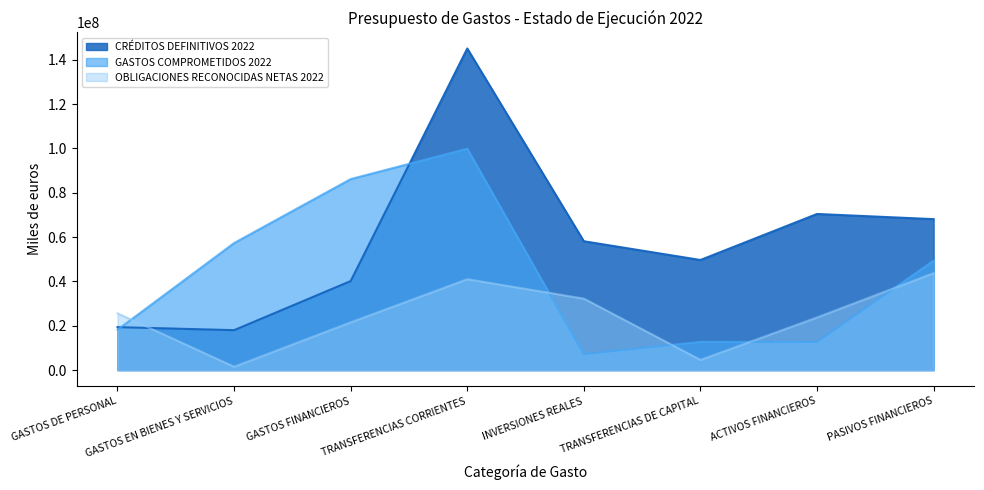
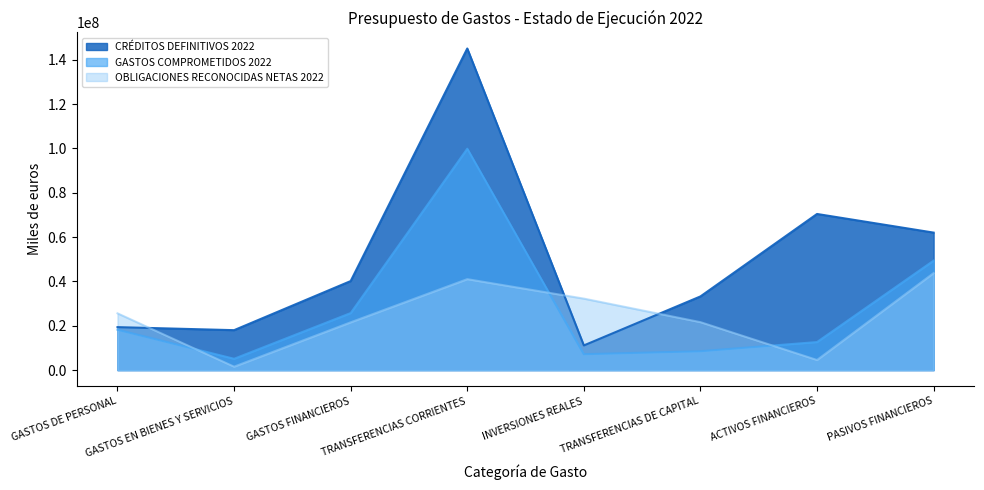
GASTOS COMPROMETIDOS 2022, GASTOS EN BIENES Y SERVICIOS: 57000000 -> 5000000
GASTOS COMPROMETIDOS 2022, GASTOS FINANCIEROS: 86000000 -> 26000000
CRÉDITOS DEFINITIVOS 2022, INVERSIONES REALES: 58000000 -> 11000000
CRÉDITOS DEFINITIVOS 2022, TRANSFERENCIAS DE CAPITAL: 50000000 -> 33000000
GASTOS COMPROMETIDOS 2022, TRANSFERENCIAS DE CAPITAL: 13000000 -> 9000000
OBLIGACIONES RECONOCIDAS NETAS 2022, TRANSFERENCIAS DE CAPITAL: 5000000 -> 22000000
OBLIGACIONES RECONOCIDAS NETAS 2022, ACTIVOS FINANCIEROS: 24000000 -> 5000000
CRÉDITOS DEFINITIVOS 2022, PASIVOS FINANCIEROS: 68000000 -> 62000000
